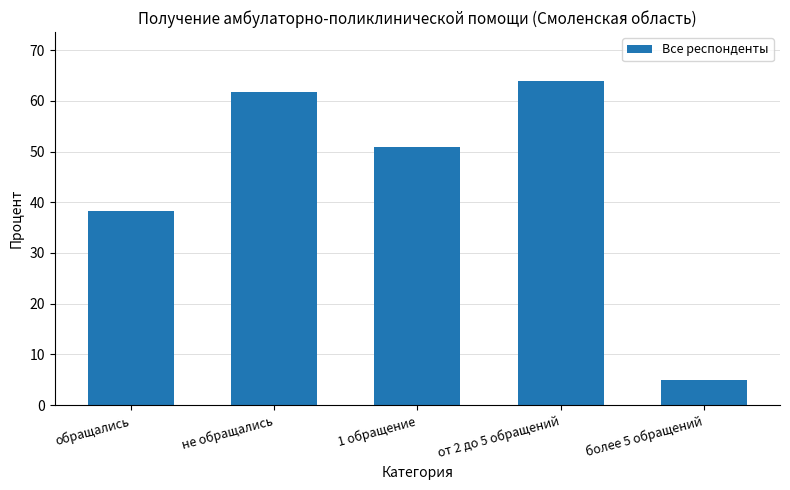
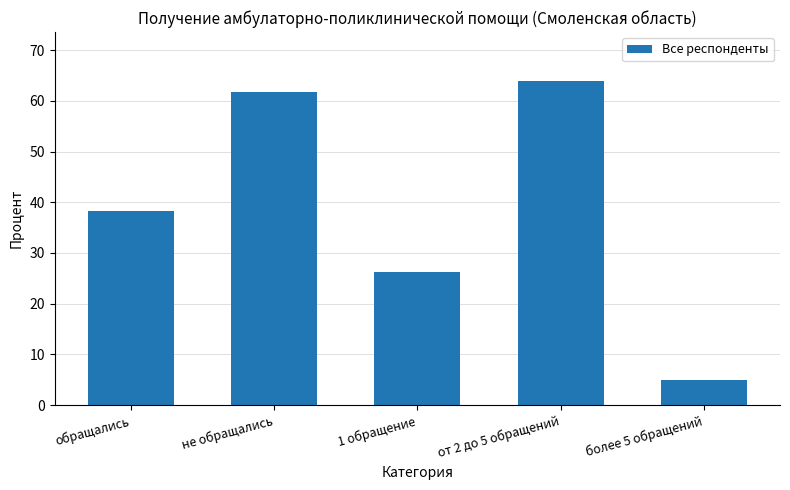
1 обращение: 51 -> 26
